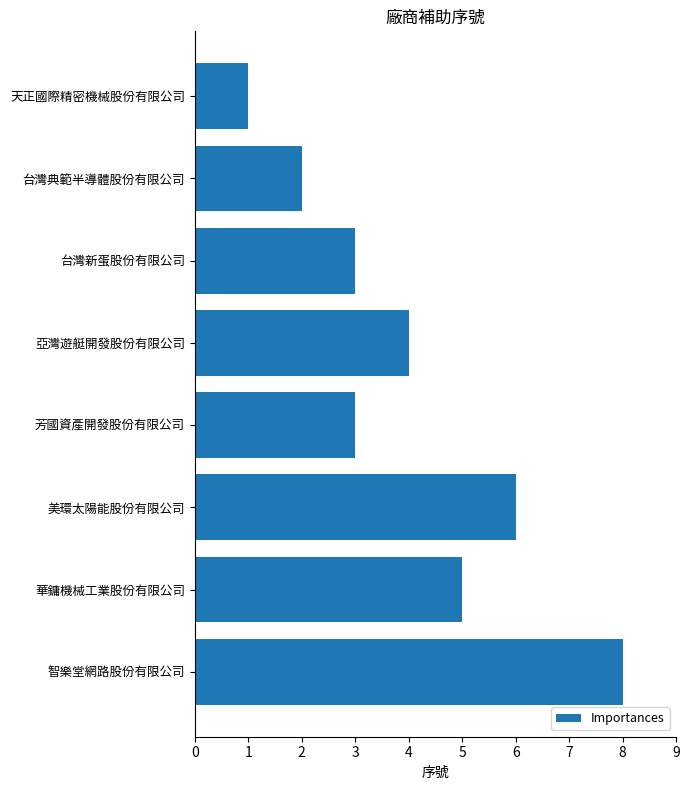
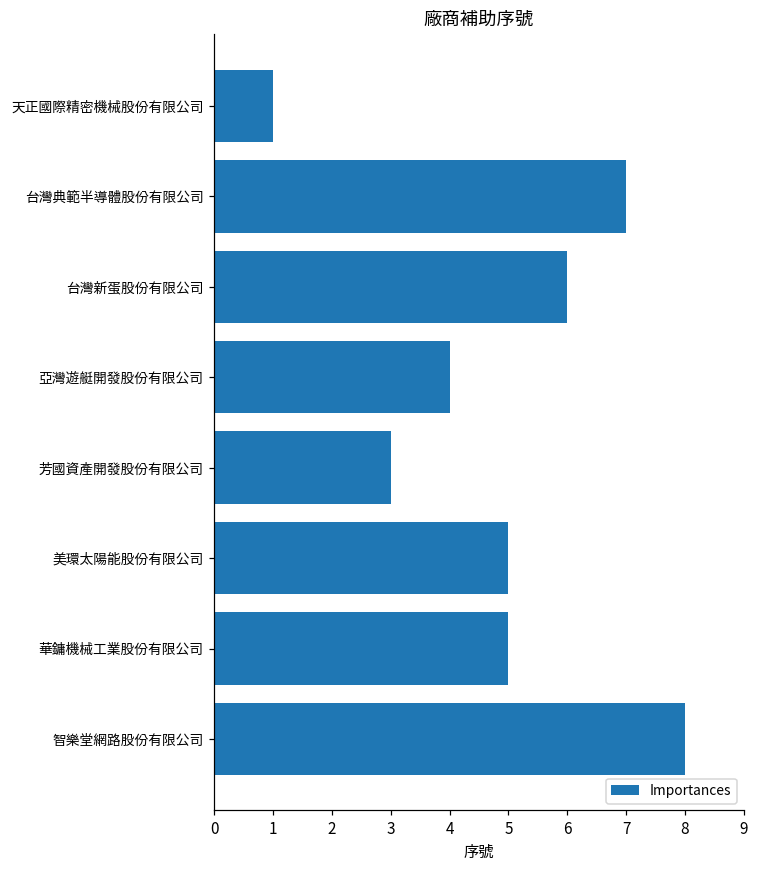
台灣典範半導體股份有限公司: 2 -> 7
台灣新蛋股份有限公司: 3 -> 6
美環太陽能股份有限公司: 6 -> 5
